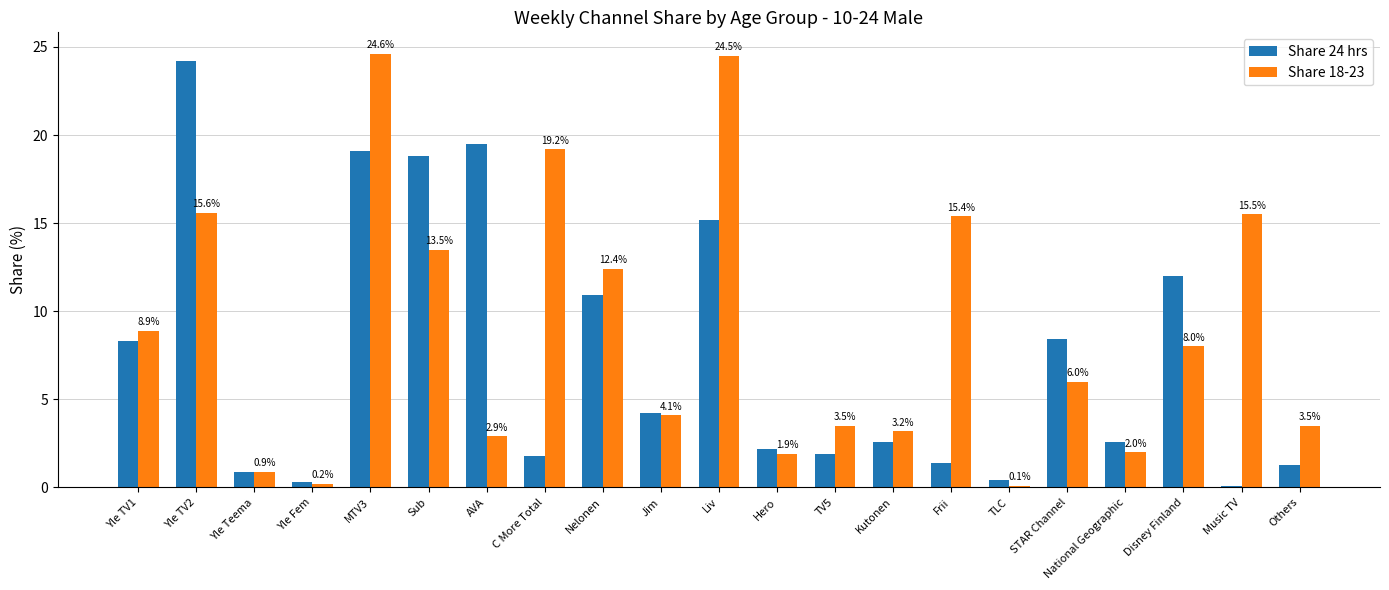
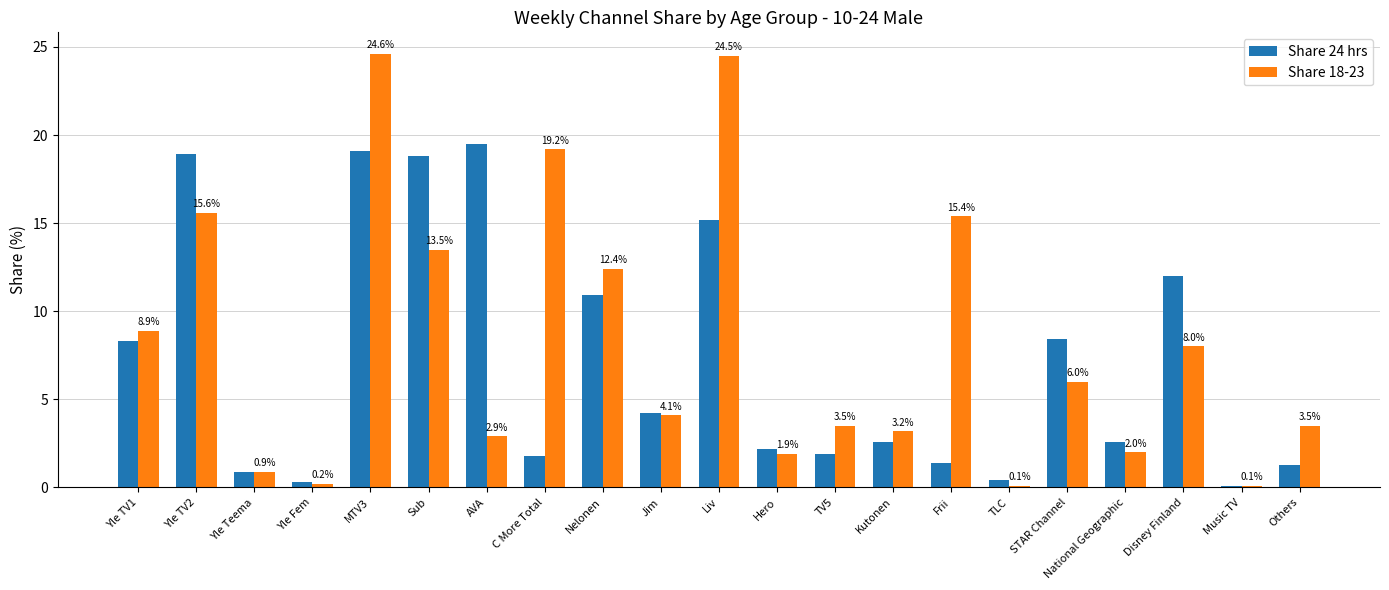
Share 24 hrs, Yle TV2: 24.2 -> 18.9
Share 18-23, Music TV: 15.5% -> 0.1%
